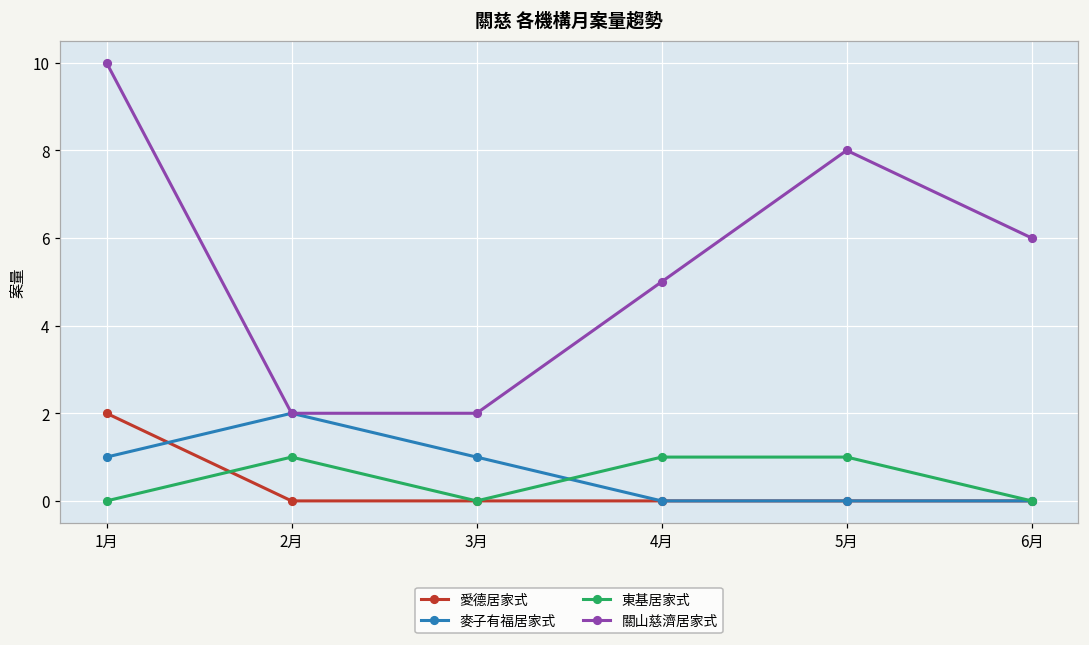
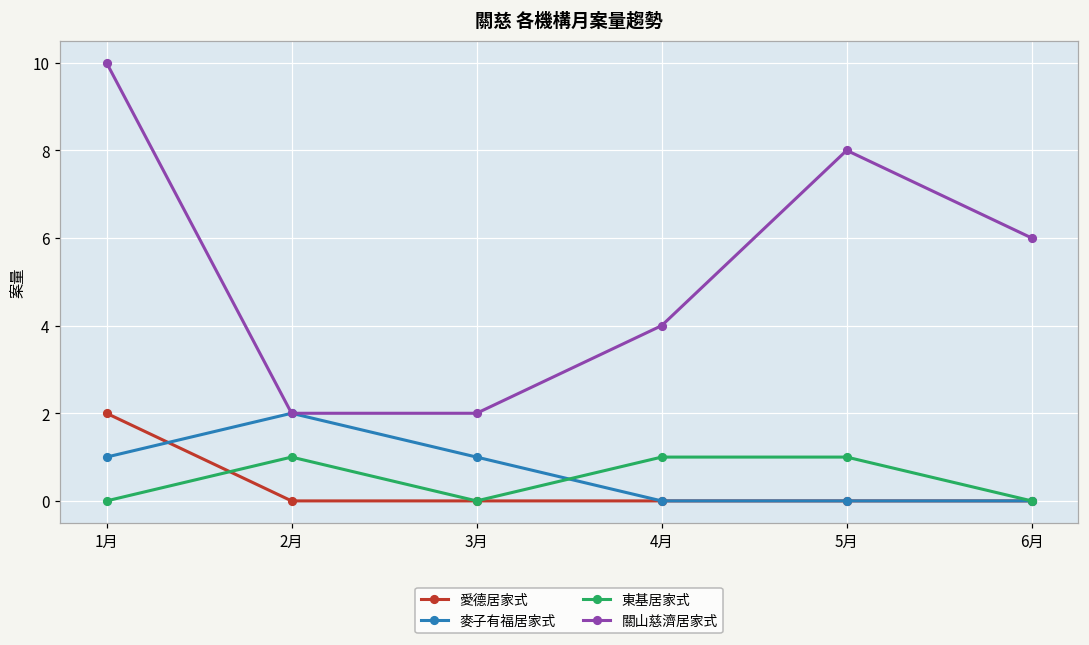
關山慈濟居家式, 4月: 5 -> 4
